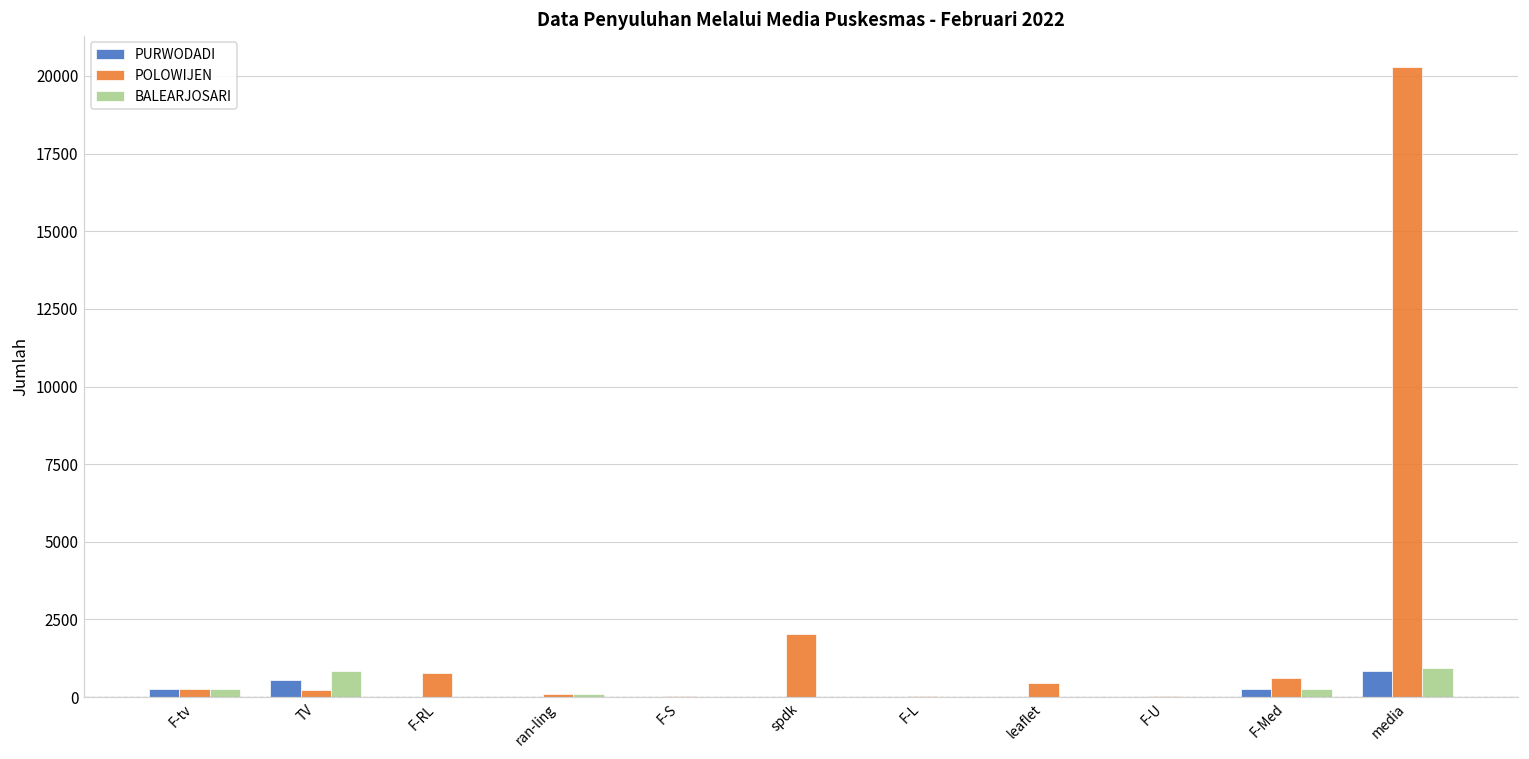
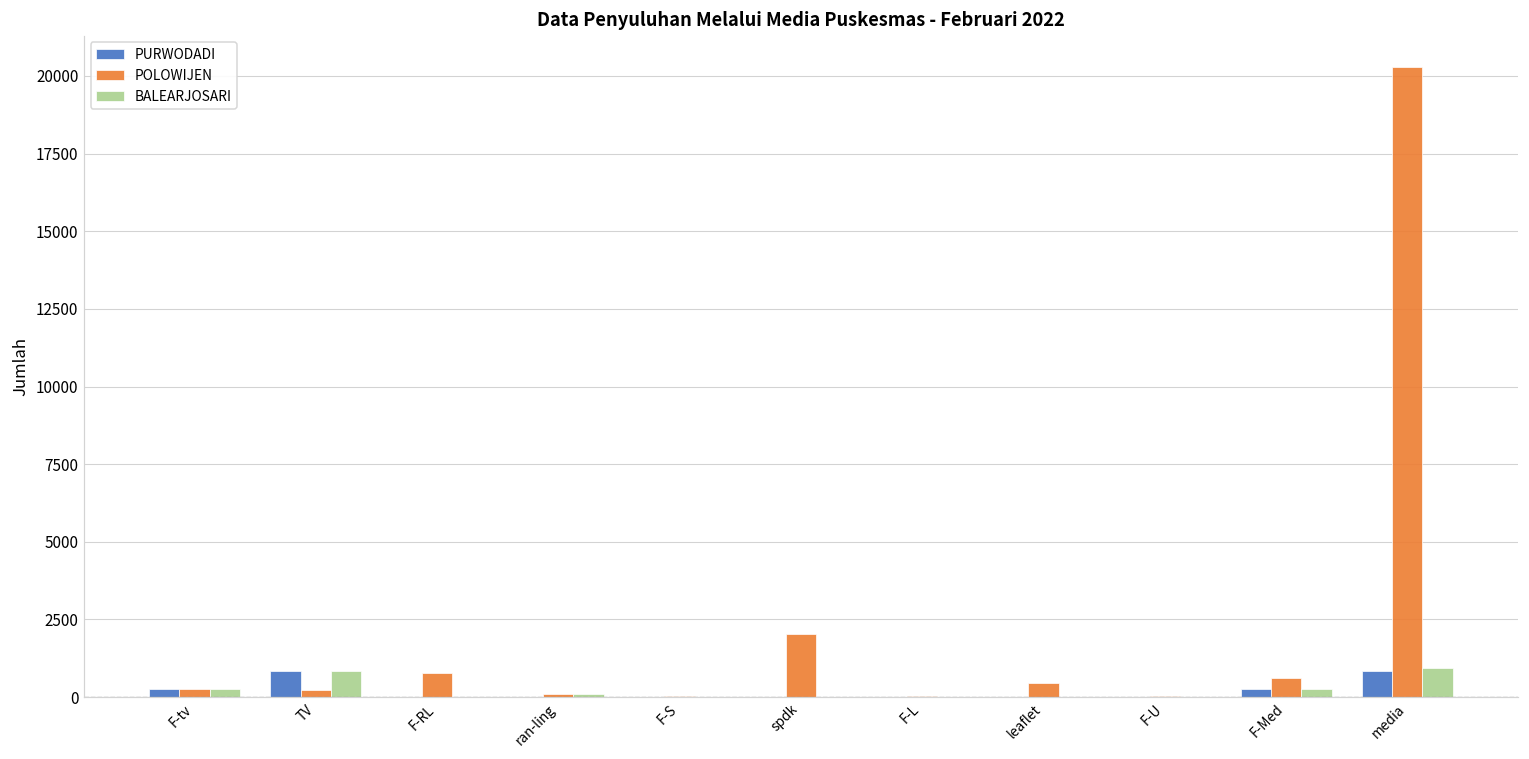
PURWODADI, TV: 600 -> 800
